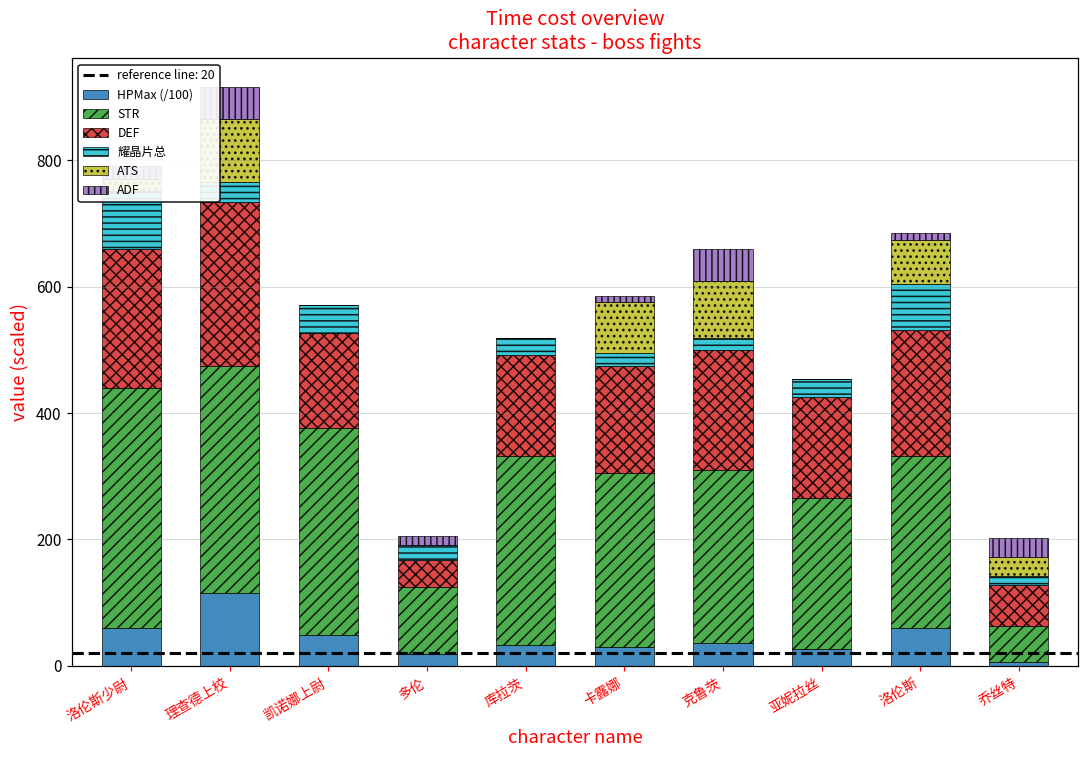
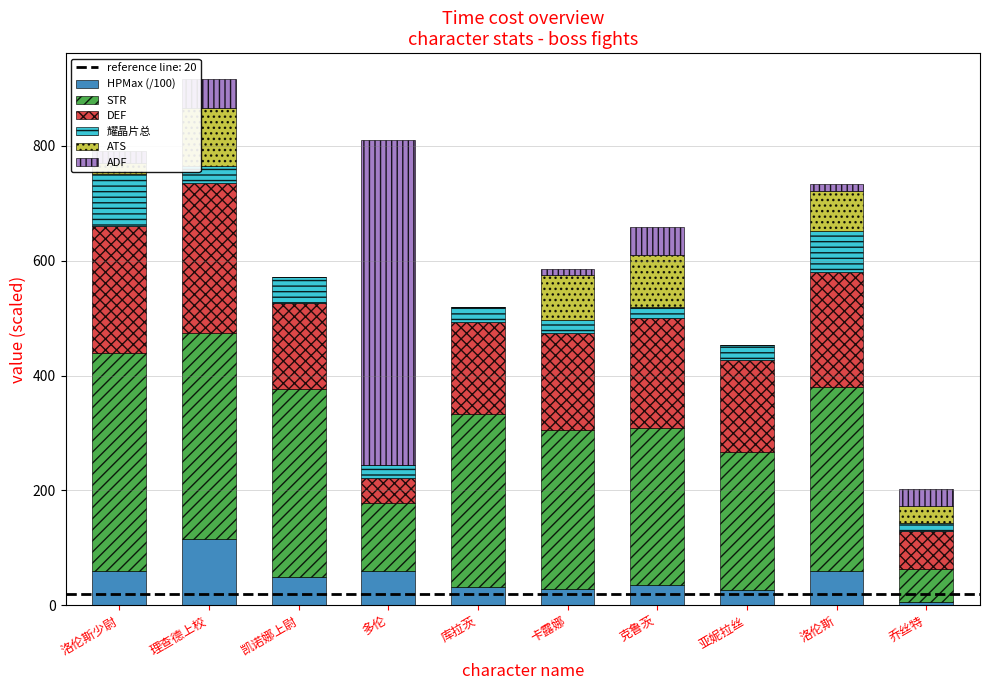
HPMax (/100), 多伦: 20 -> 60
STR, 多伦: 110 -> 120
ADF, 多伦: 20 -> 570
STR, 洛伦斯: 270 -> 320
